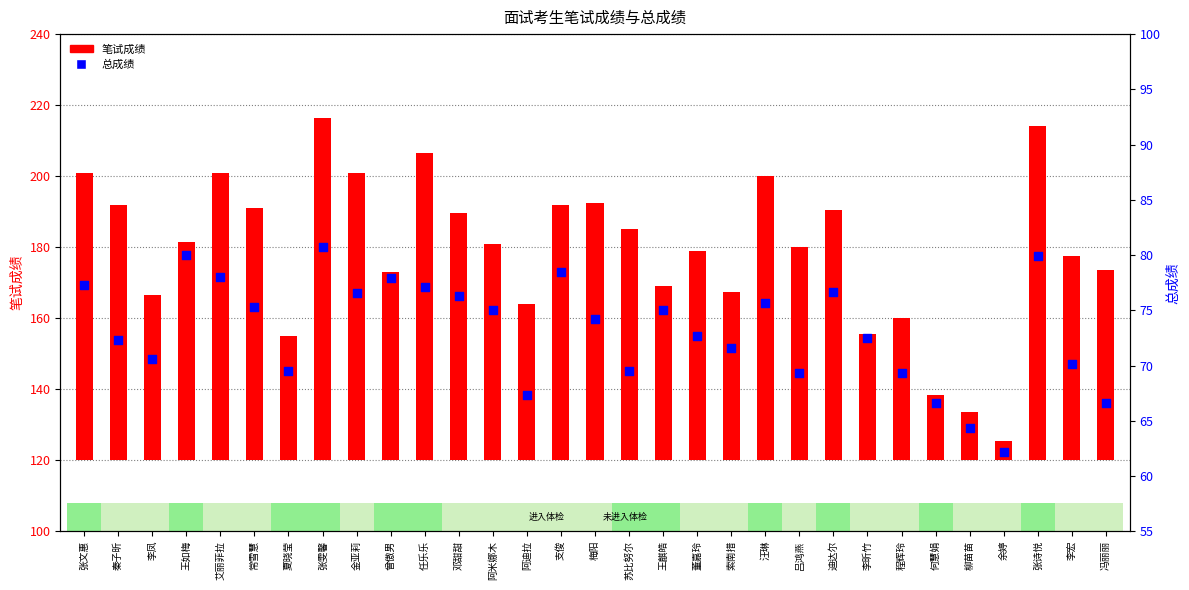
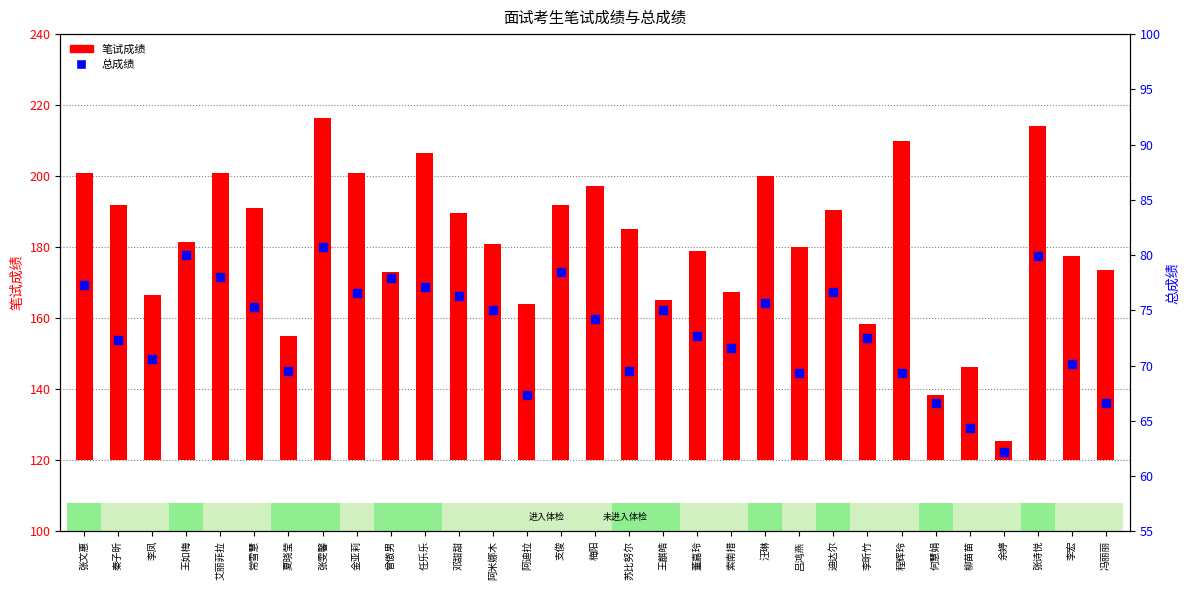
笔试成绩, 梅阳: 193 -> 197
笔试成绩, 王麒皓: 169 -> 165
笔试成绩, 李昕竹: 156 -> 158
笔试成绩, 程辉玲: 160 -> 210
笔试成绩, 柳苗苗: 134 -> 146
